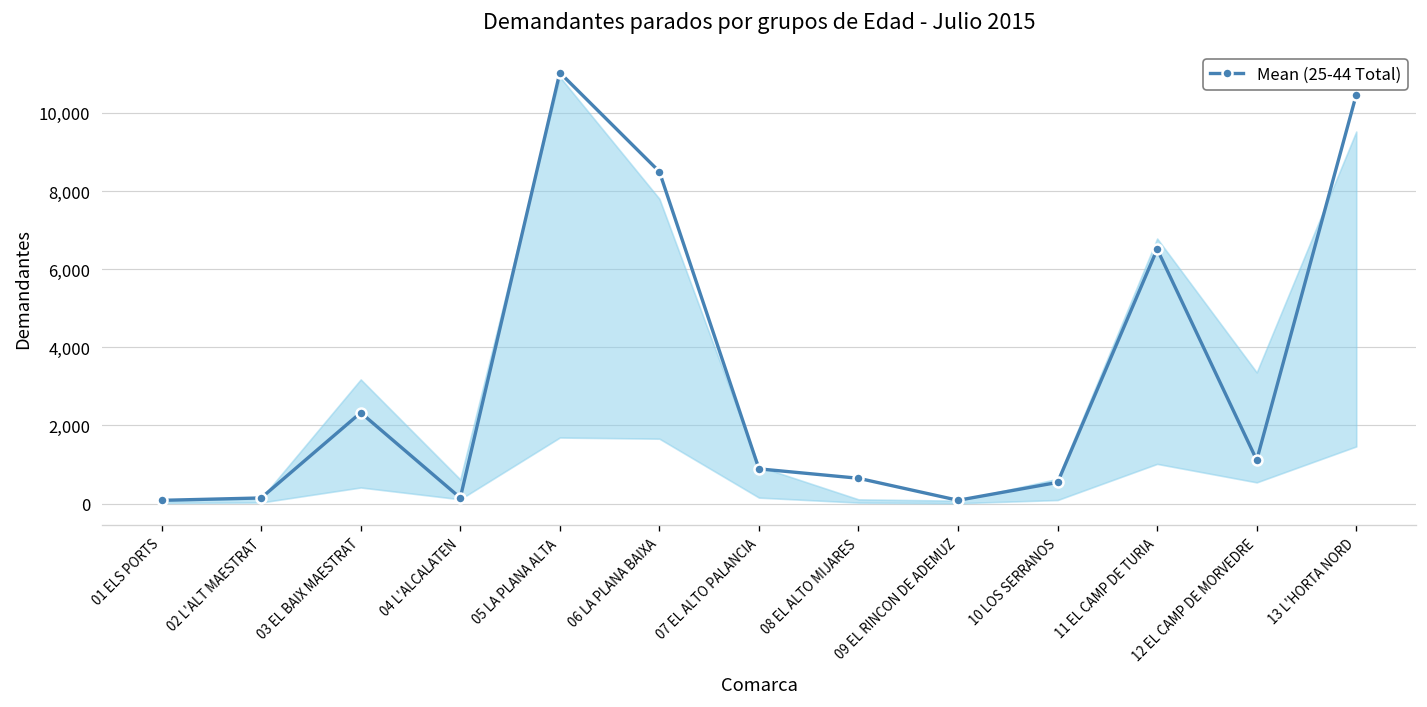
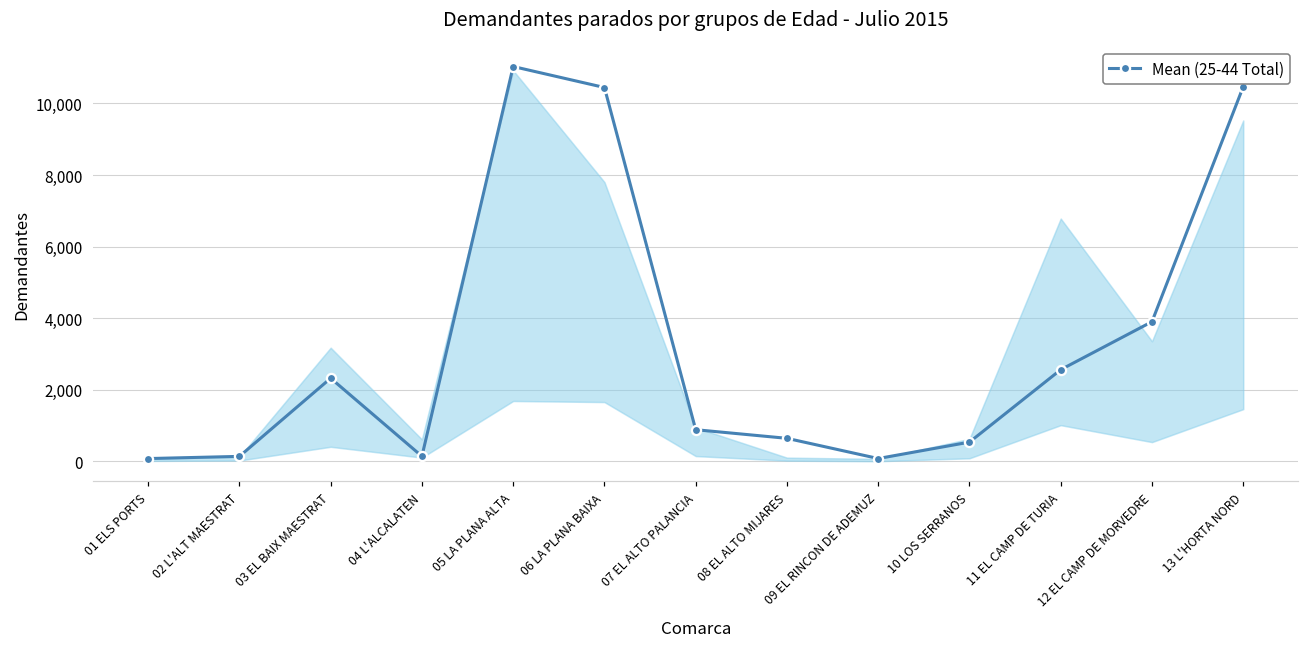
Mean (25-44 Total), 06 LA PLANA BAIXA: 8,500 -> 10,400
Mean (25-44 Total), 11 EL CAMP DE TURIA: 6,500 -> 2,600
Mean (25-44 Total), 12 EL CAMP DE MORVEDRE: 1,100 -> 3,900
